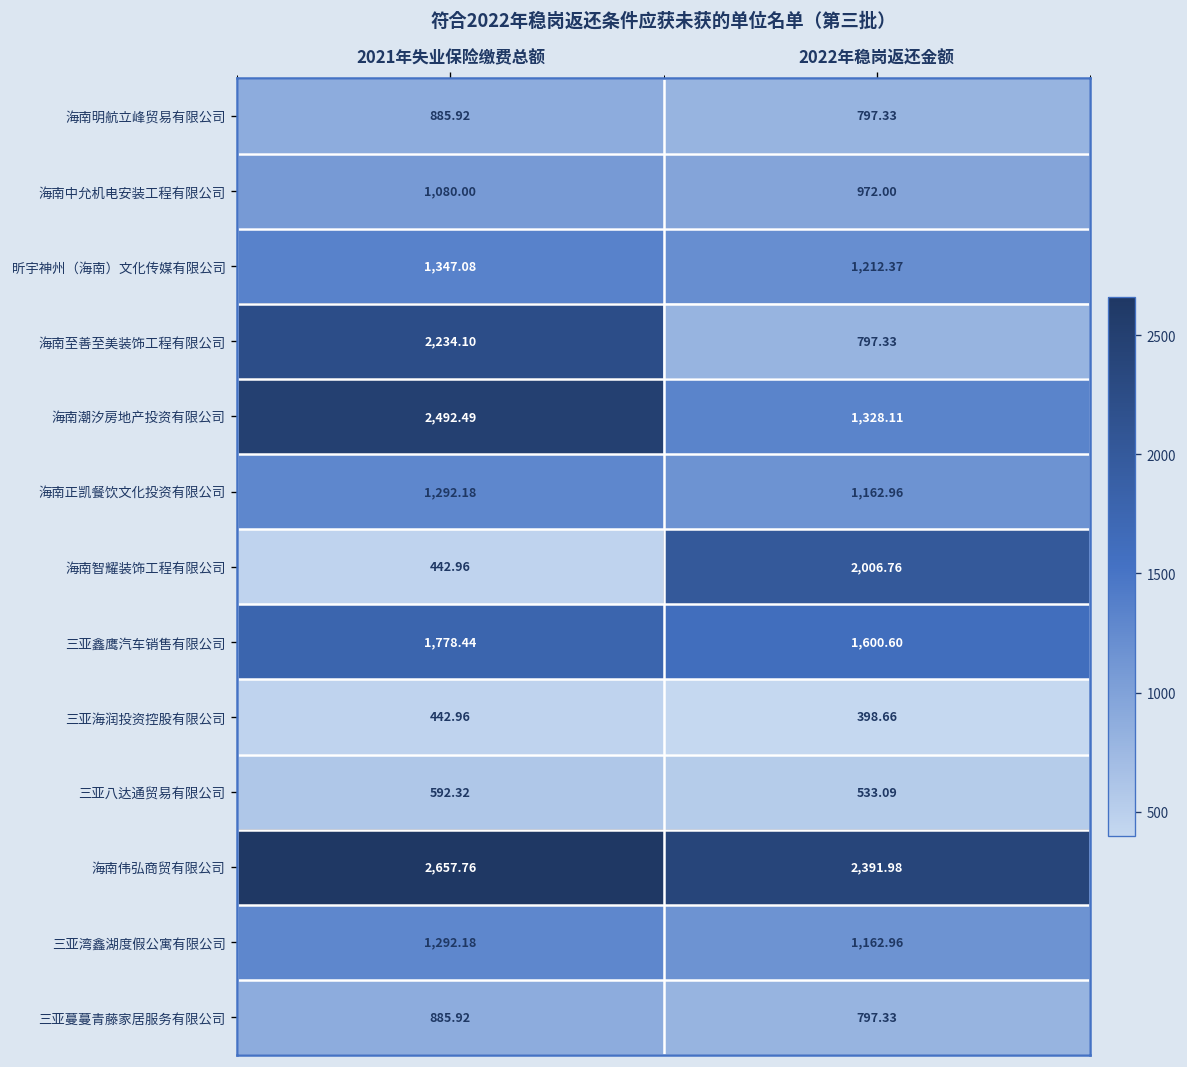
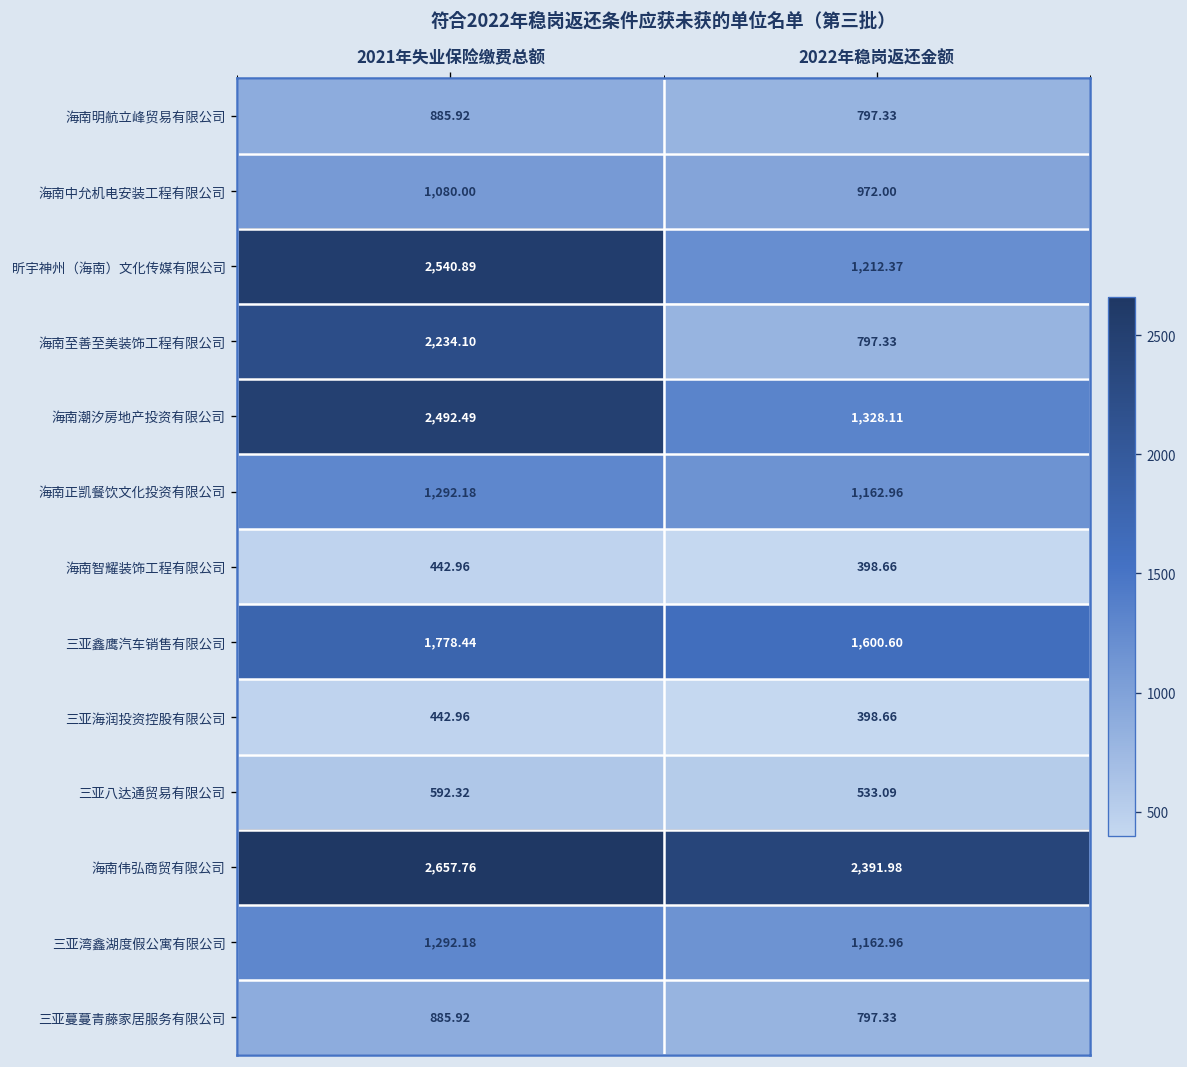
昕宇神州（海南）文化传媒有限公司, 2021年失业保险缴费总额: 1,347.08 -> 2,540.89
海南智耀装饰工程有限公司, 2022年稳岗返还金额: 2,006.76 -> 398.66
